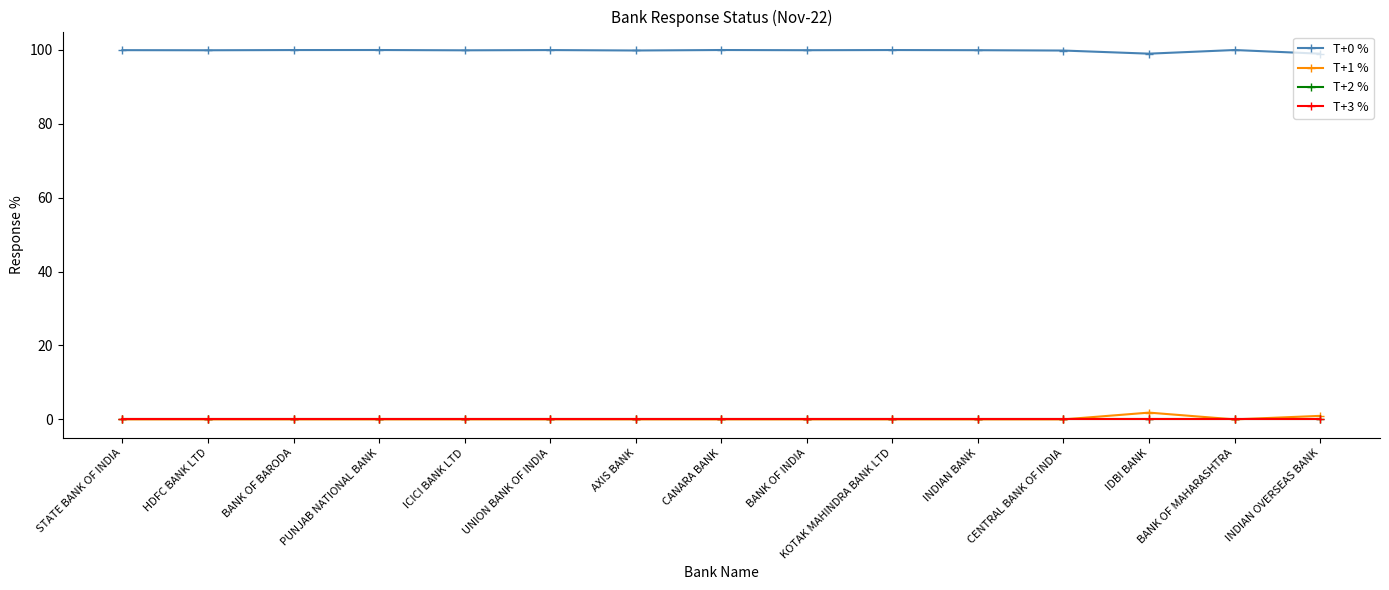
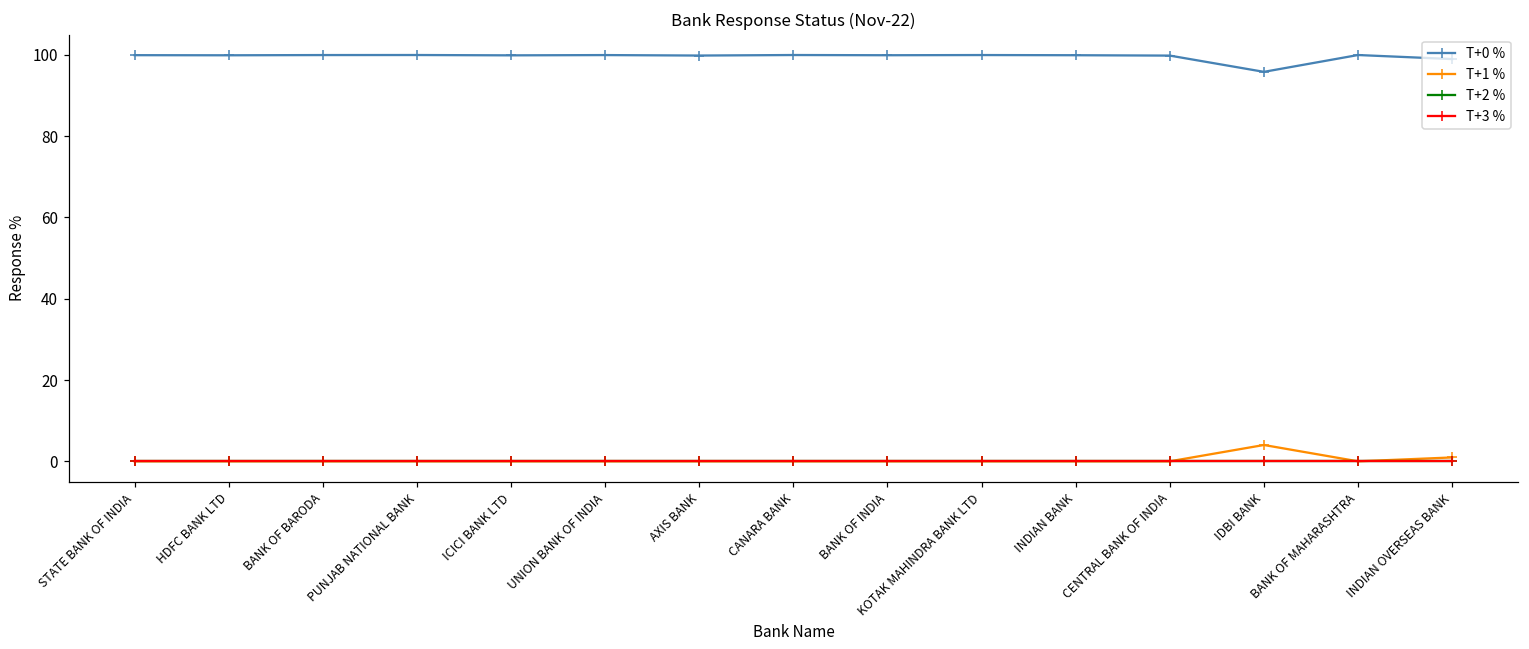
T+0 %, IDBI BANK: 99 -> 96
T+1 %, IDBI BANK: 2 -> 4
